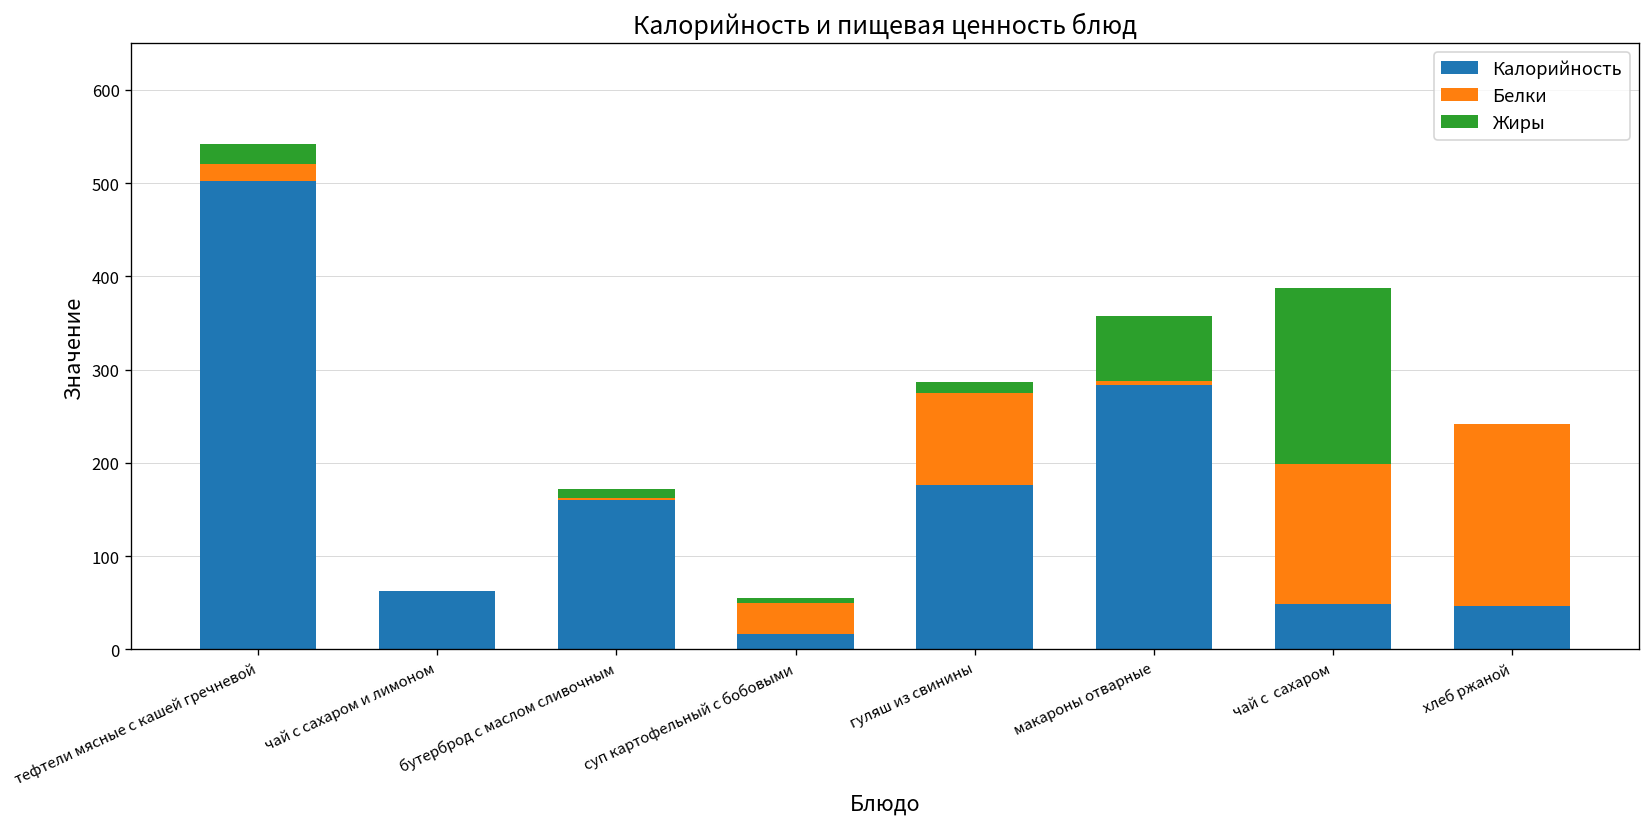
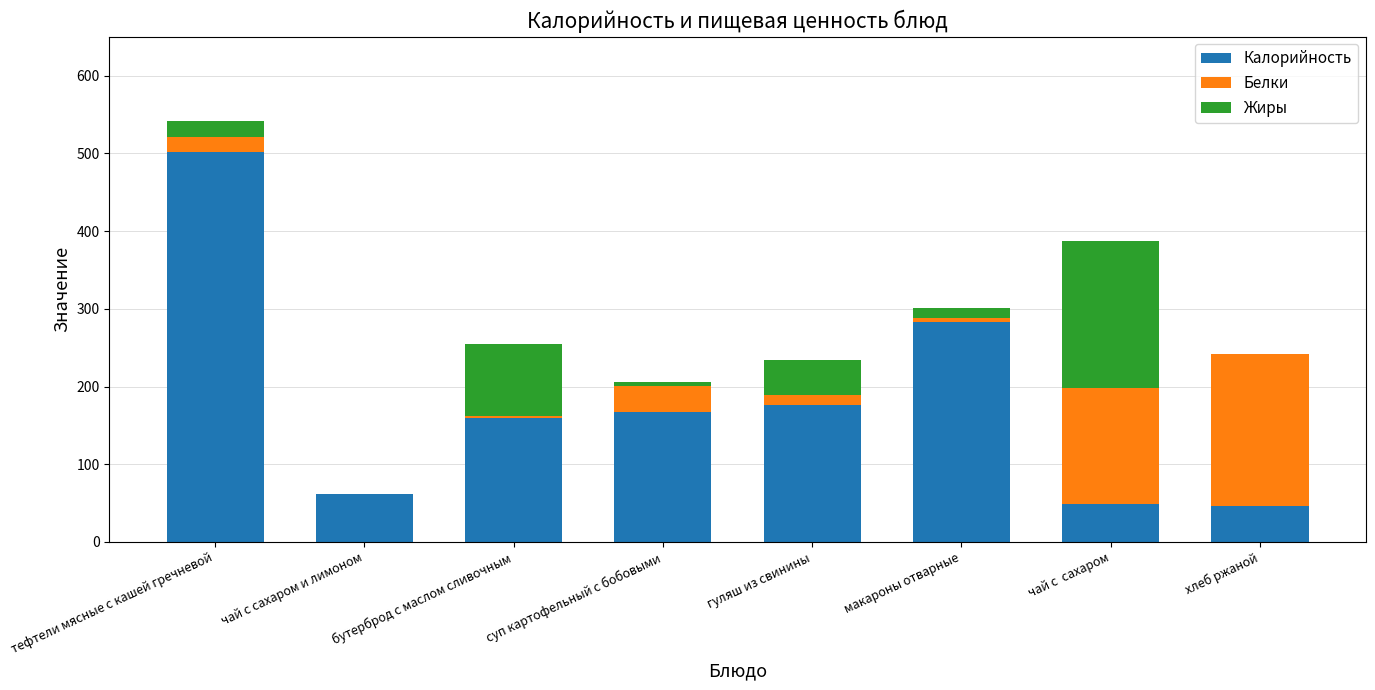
Жиры, бутерброд с маслом сливочным: 10 -> 90
Калорийность, суп картофельный с бобовыми: 20 -> 170
Белки, гуляш из свинины: 100 -> 10
Жиры, гуляш из свинины: 10 -> 50
Жиры, макароны отварные: 70 -> 10
